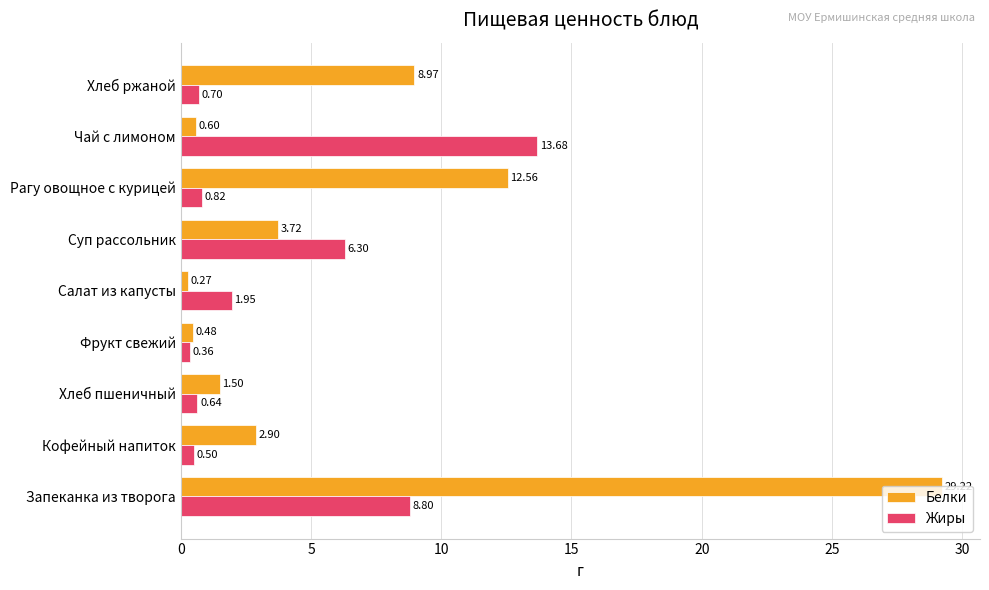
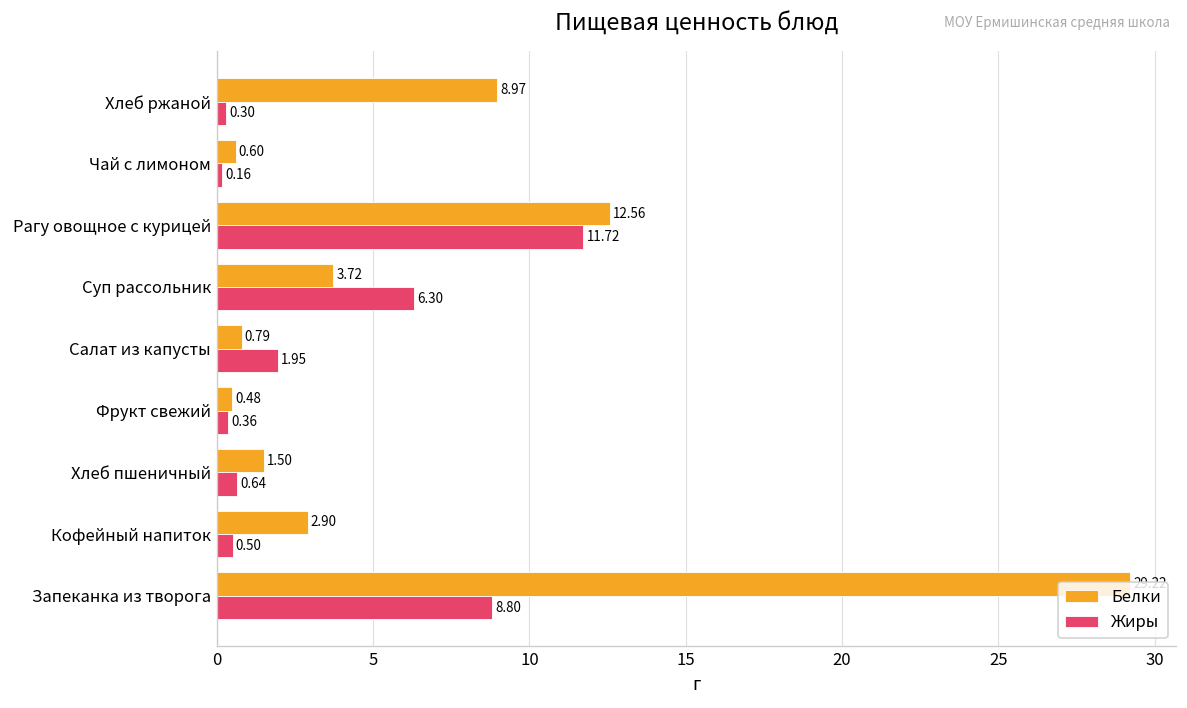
Жиры, Хлеб ржаной: 0.70 -> 0.30
Жиры, Чай с лимоном: 13.68 -> 0.16
Жиры, Рагу овощное с курицей: 0.82 -> 11.72
Белки, Салат из капусты: 0.27 -> 0.79
